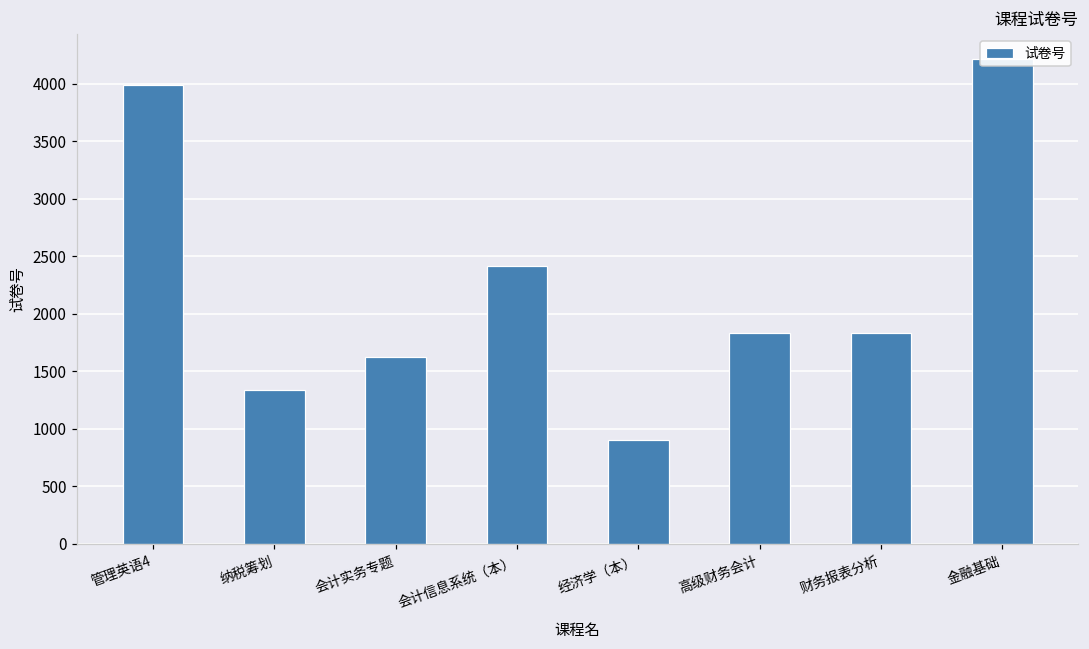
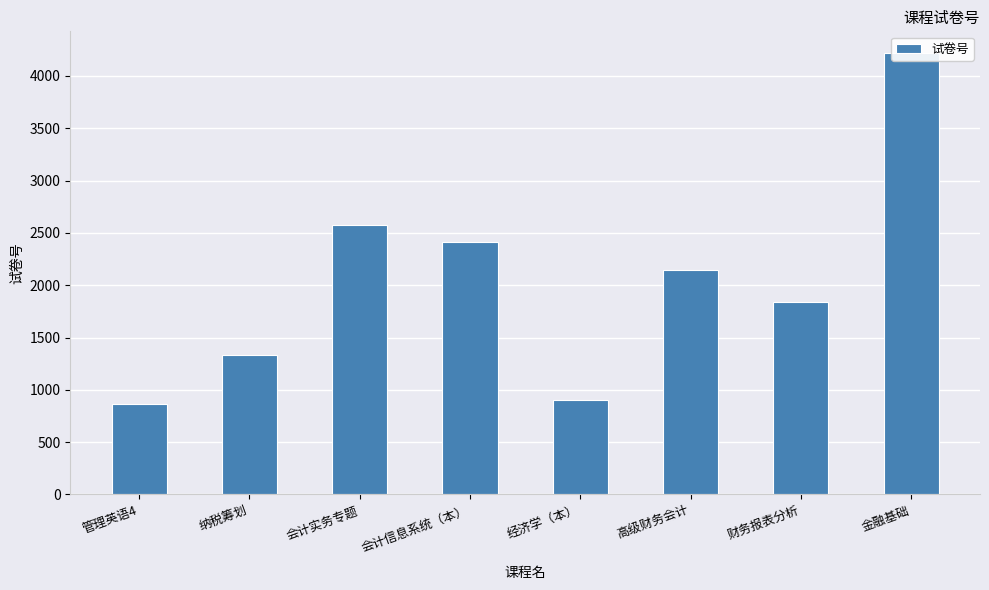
管理英语4: 3990 -> 860
会计实务专题: 1620 -> 2580
高级财务会计: 1830 -> 2150
